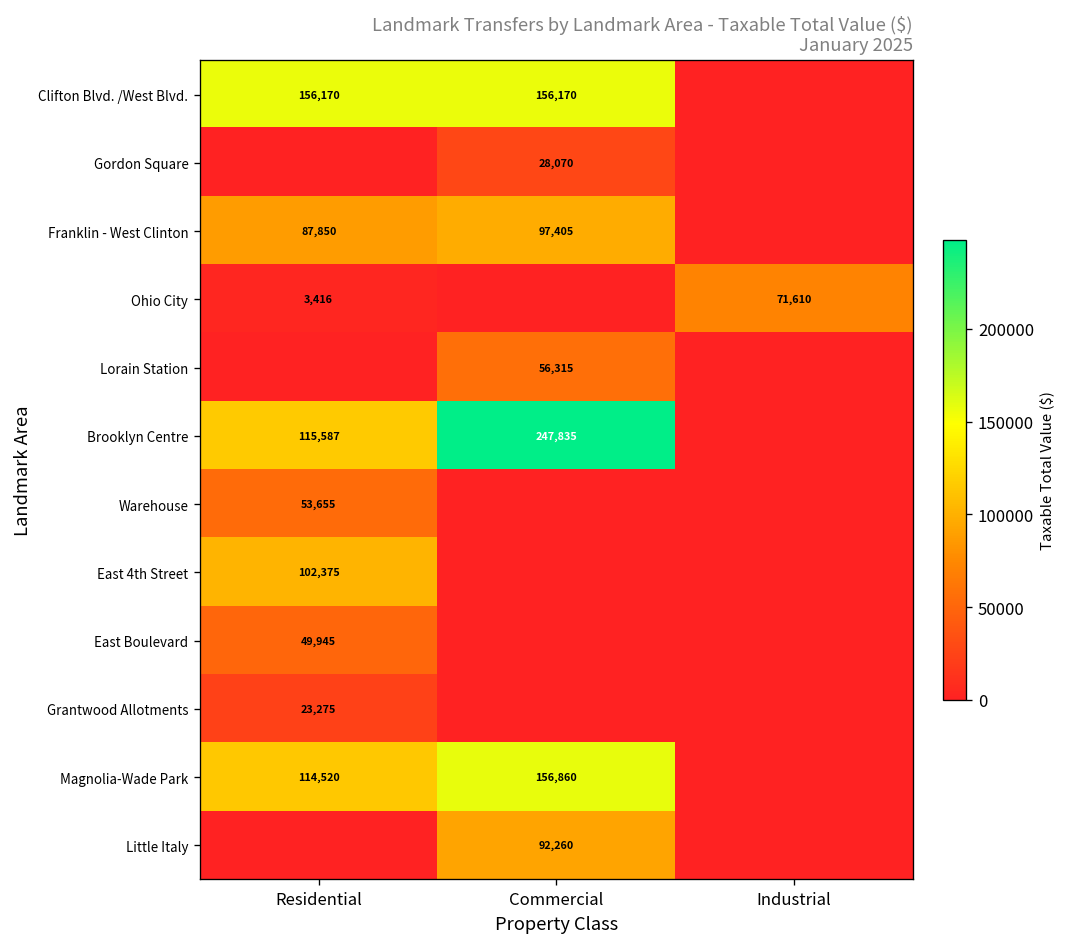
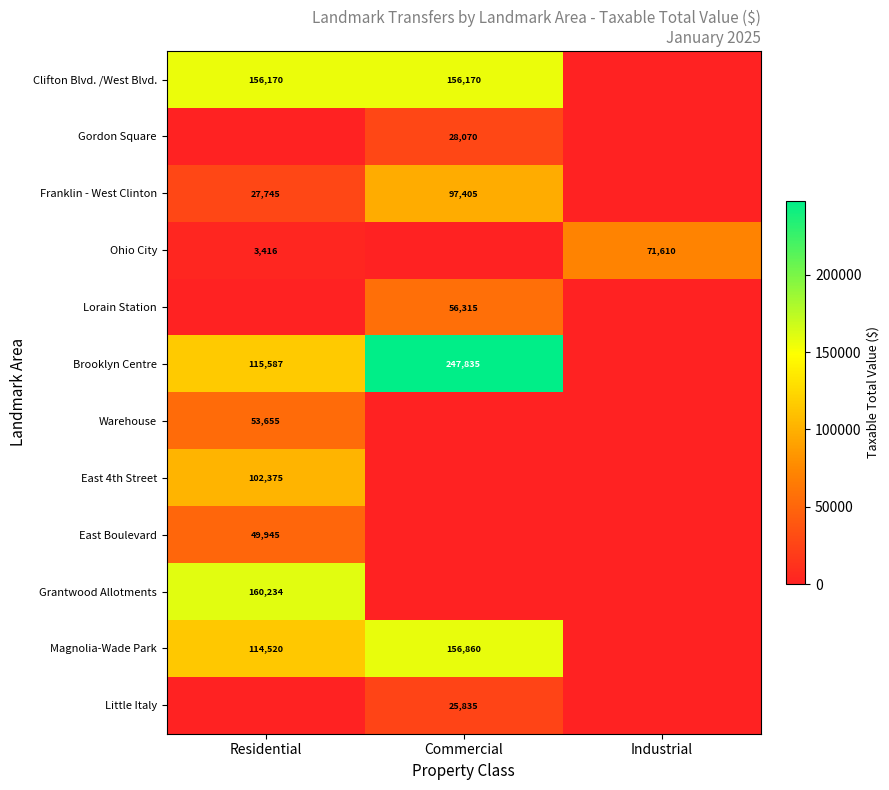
Franklin - West Clinton, Residential: 87,850 -> 27,745
Grantwood Allotments, Residential: 23,275 -> 160,234
Little Italy, Commercial: 92,260 -> 25,835
